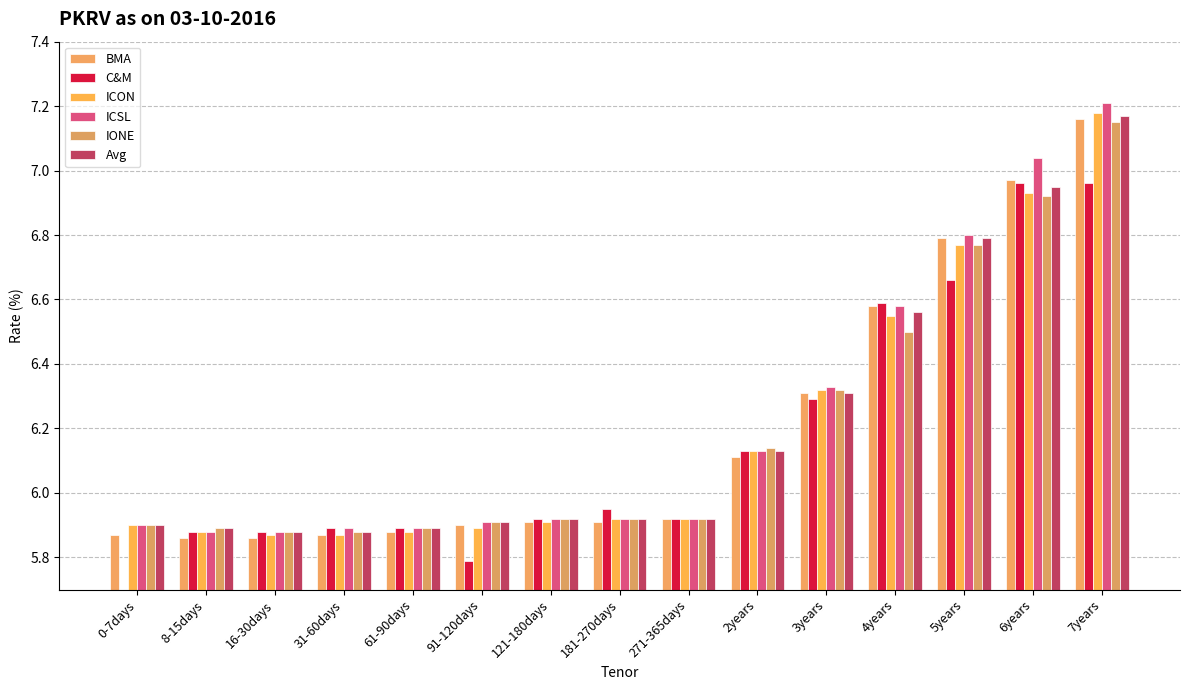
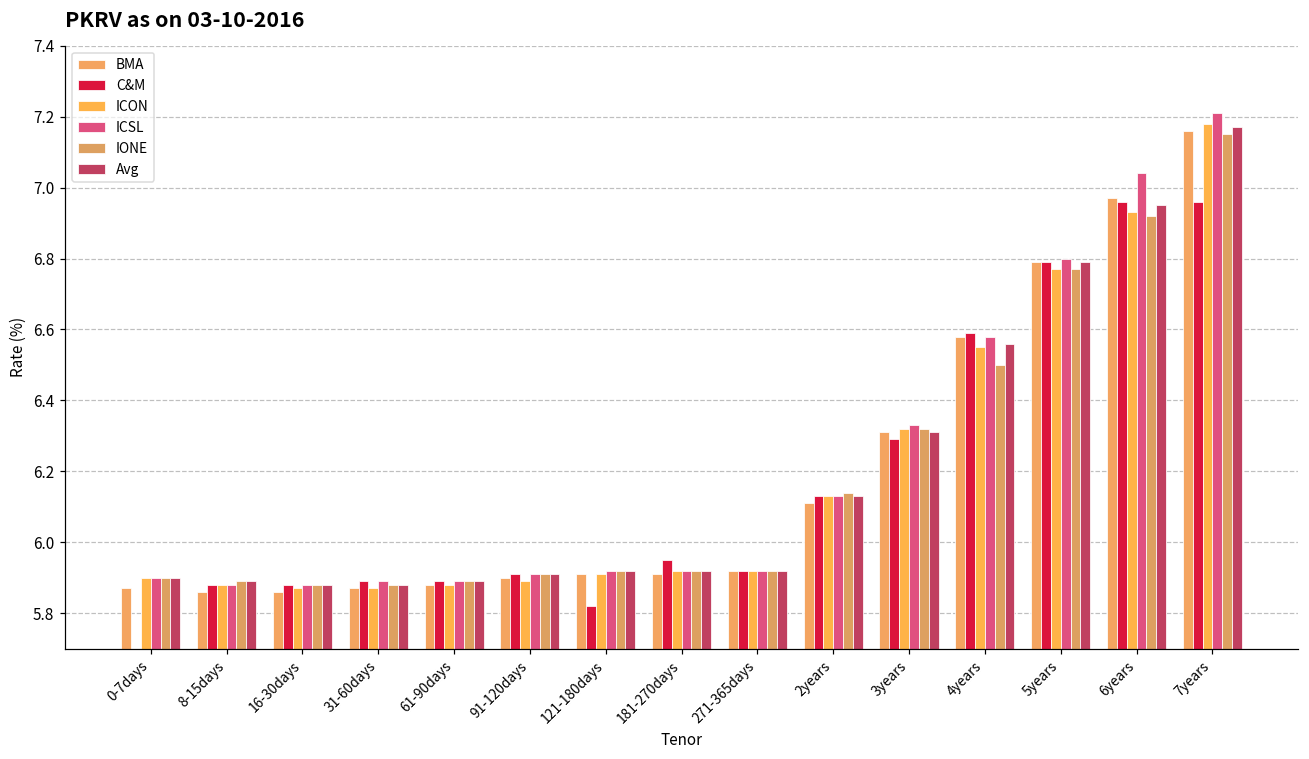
C&M, 91-120days: 5.79 -> 5.91
C&M, 121-180days: 5.92 -> 5.82
C&M, 5years: 6.66 -> 6.79
